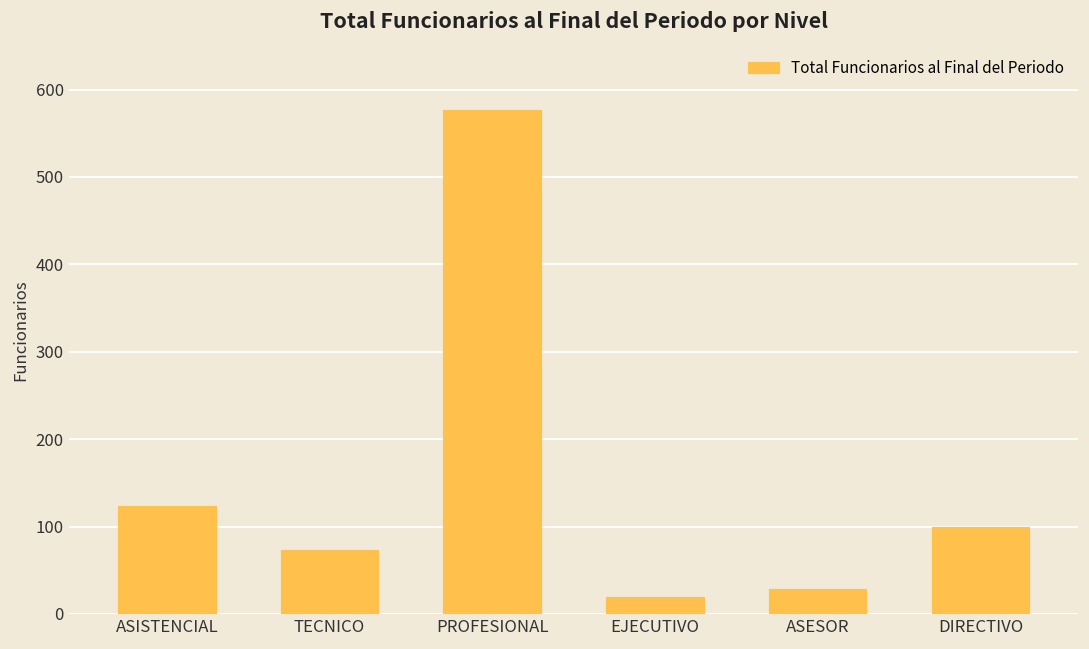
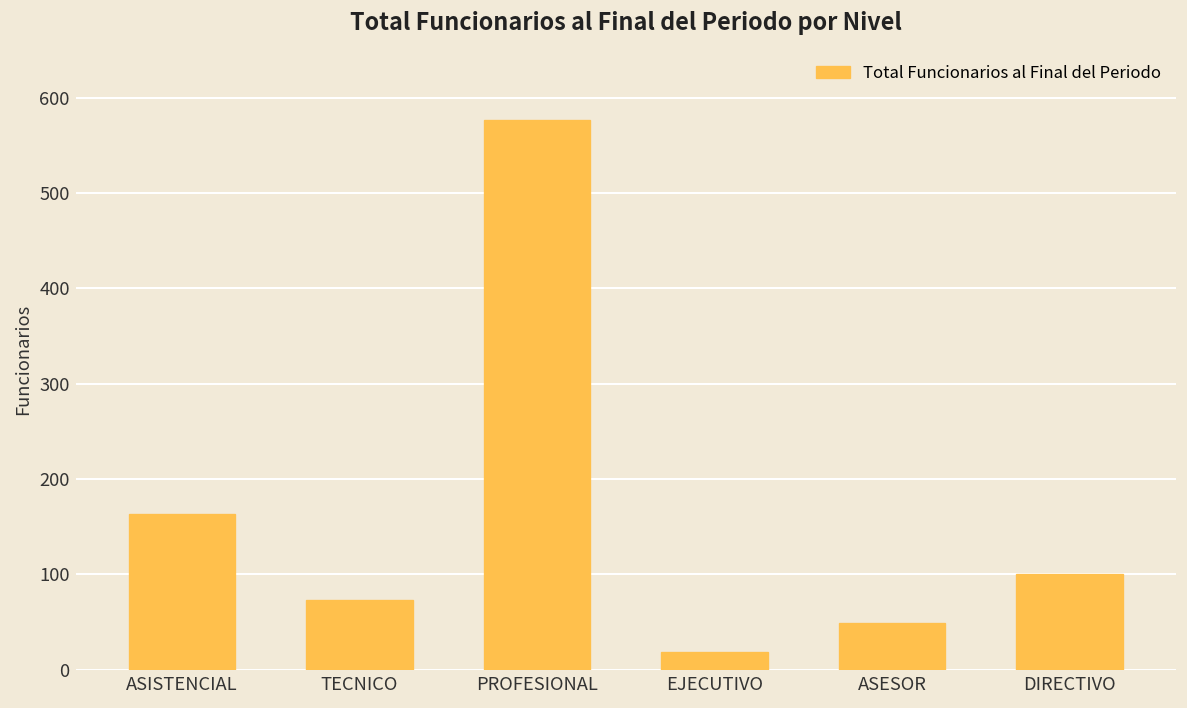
ASISTENCIAL: 120 -> 160
ASESOR: 30 -> 50
